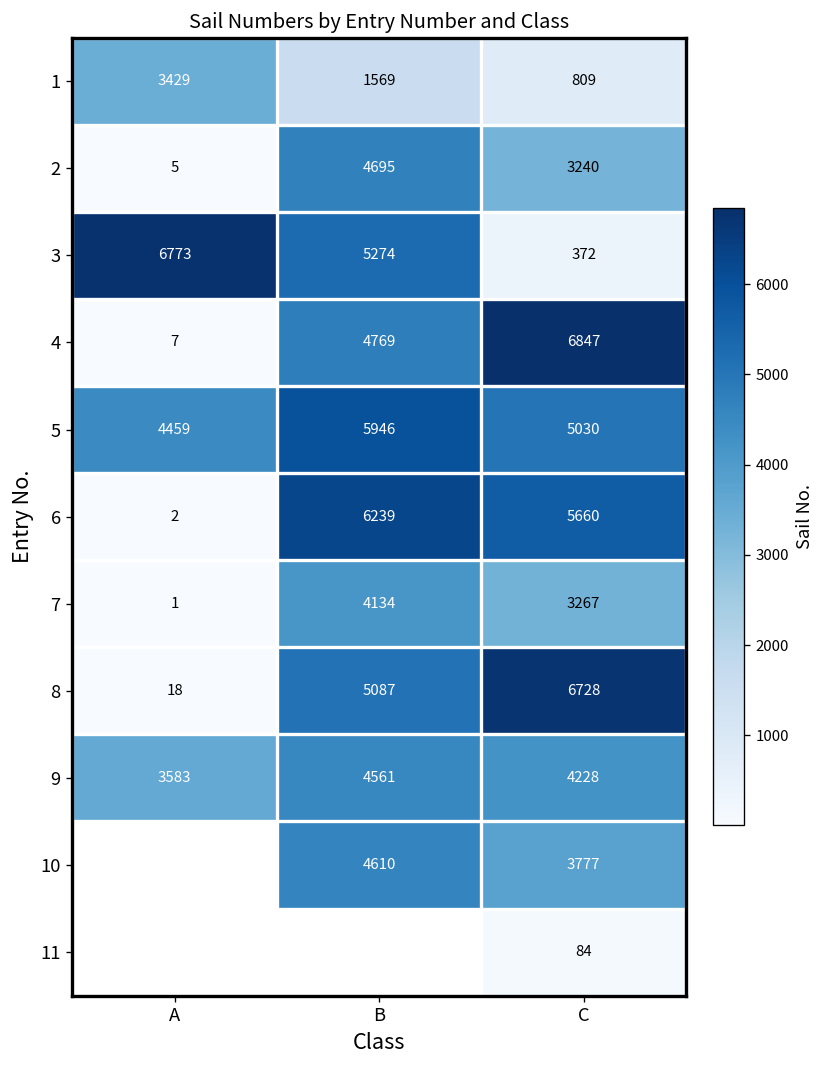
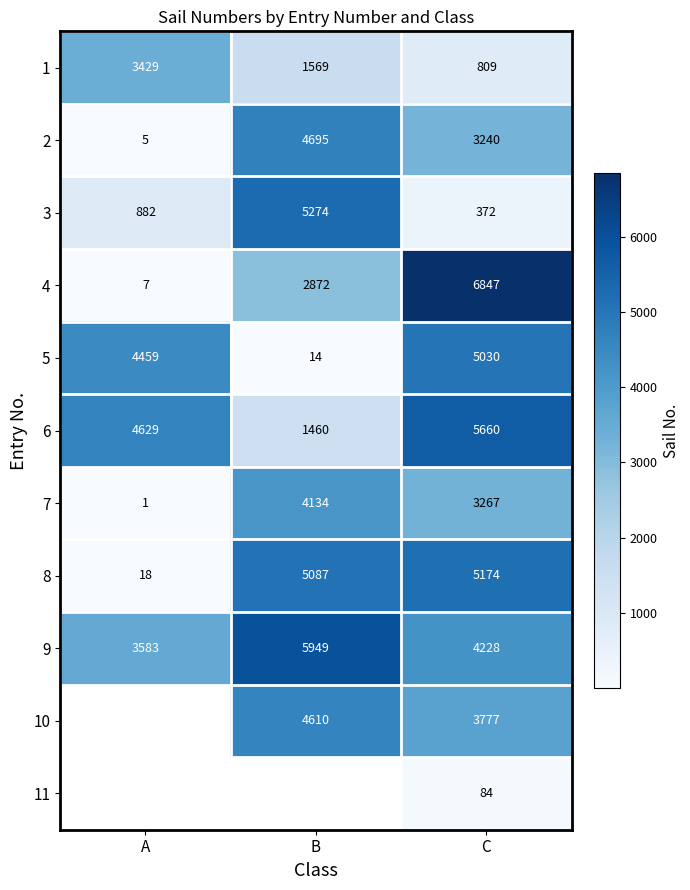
3, A: 6773 -> 882
4, B: 4769 -> 2872
5, B: 5946 -> 14
6, A: 2 -> 4629
6, B: 6239 -> 1460
8, C: 6728 -> 5174
9, B: 4561 -> 5949
